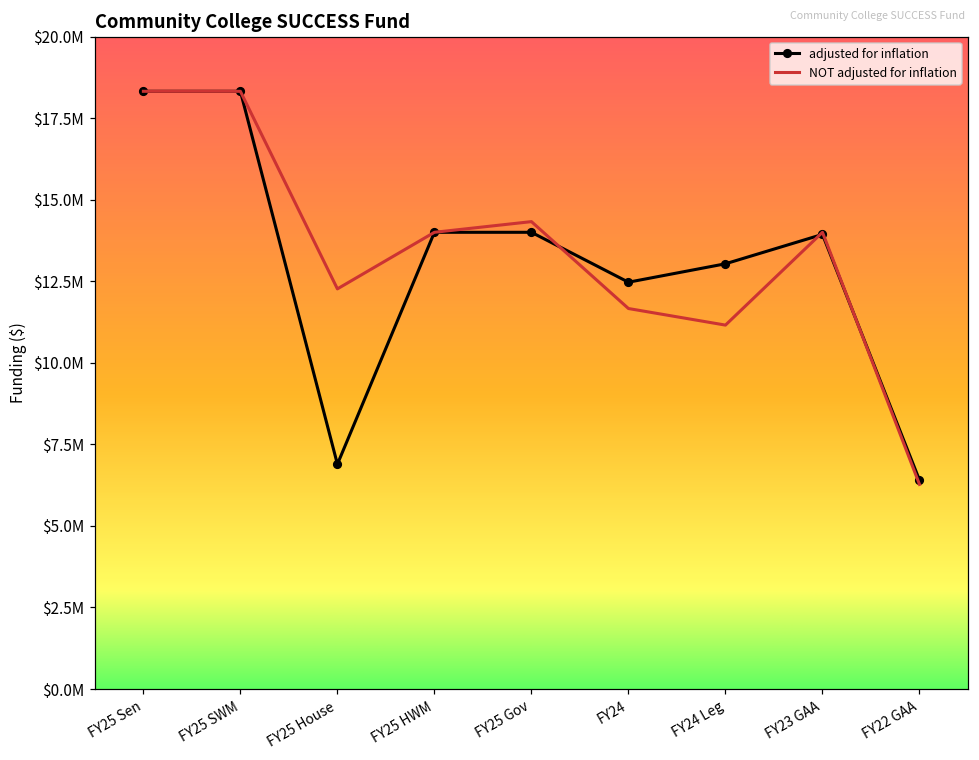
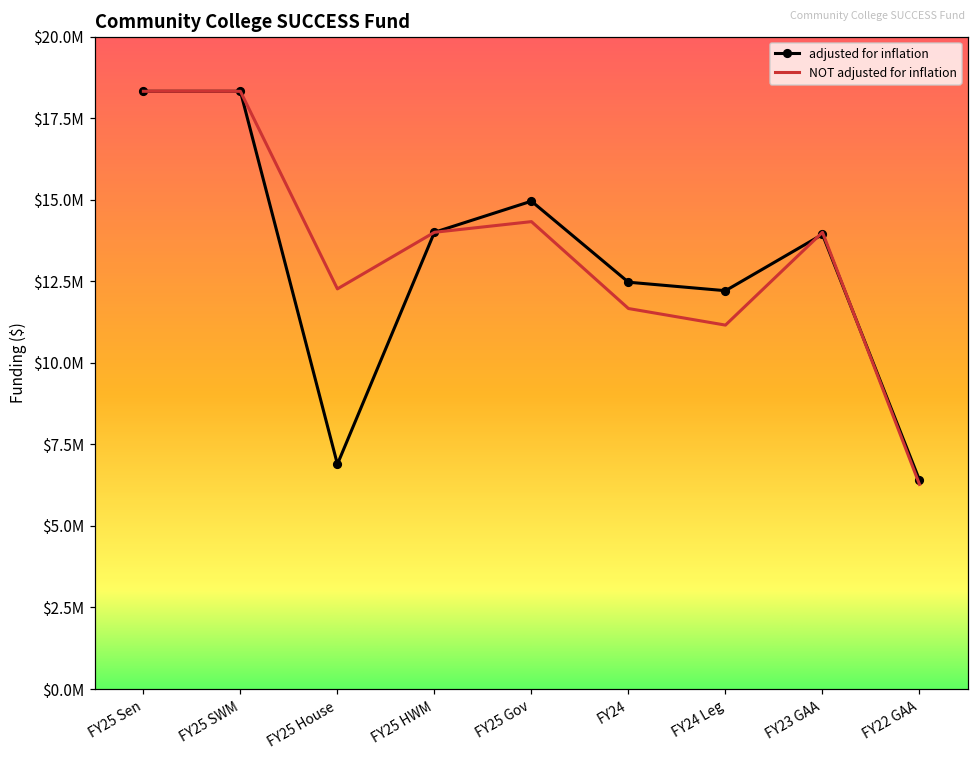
adjusted for inflation, FY25 Gov: $14000000 -> $15000000
adjusted for inflation, FY24 Leg: $13000000 -> $12200000
